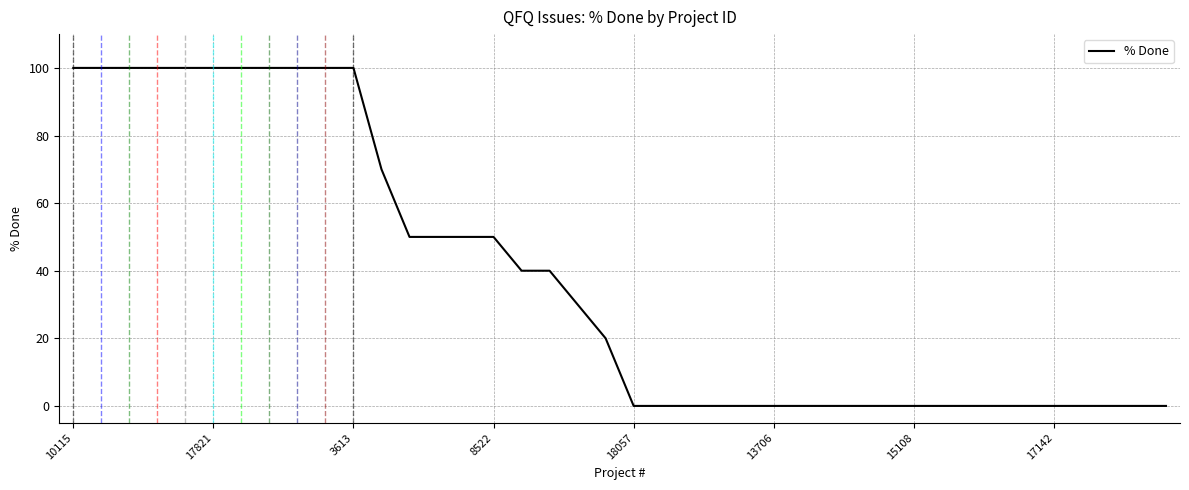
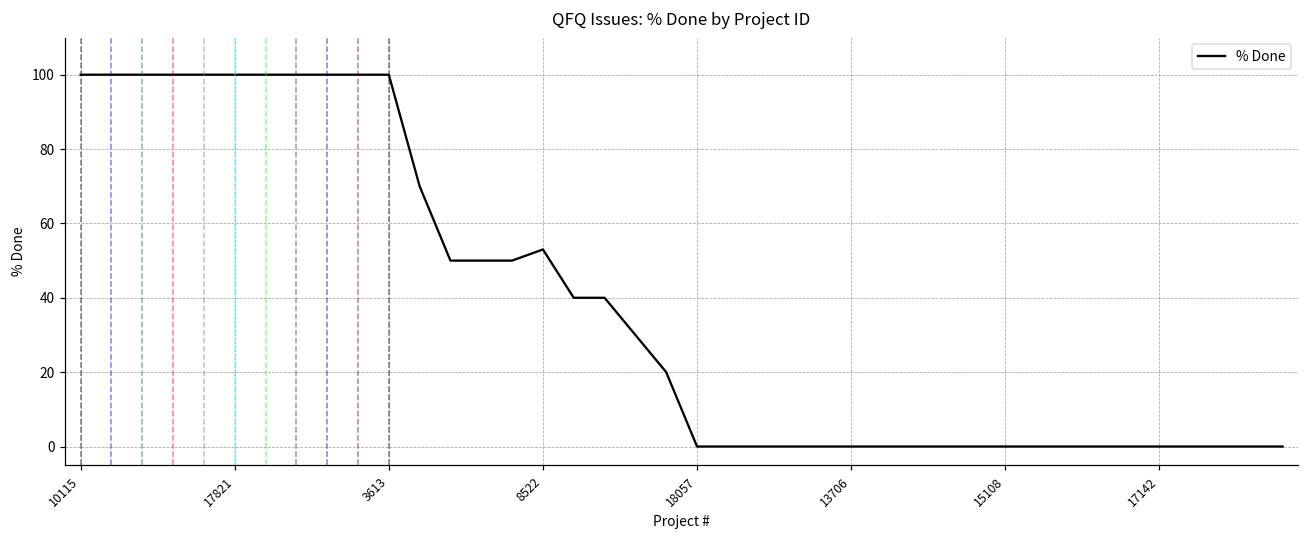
8522: 50 -> 53
